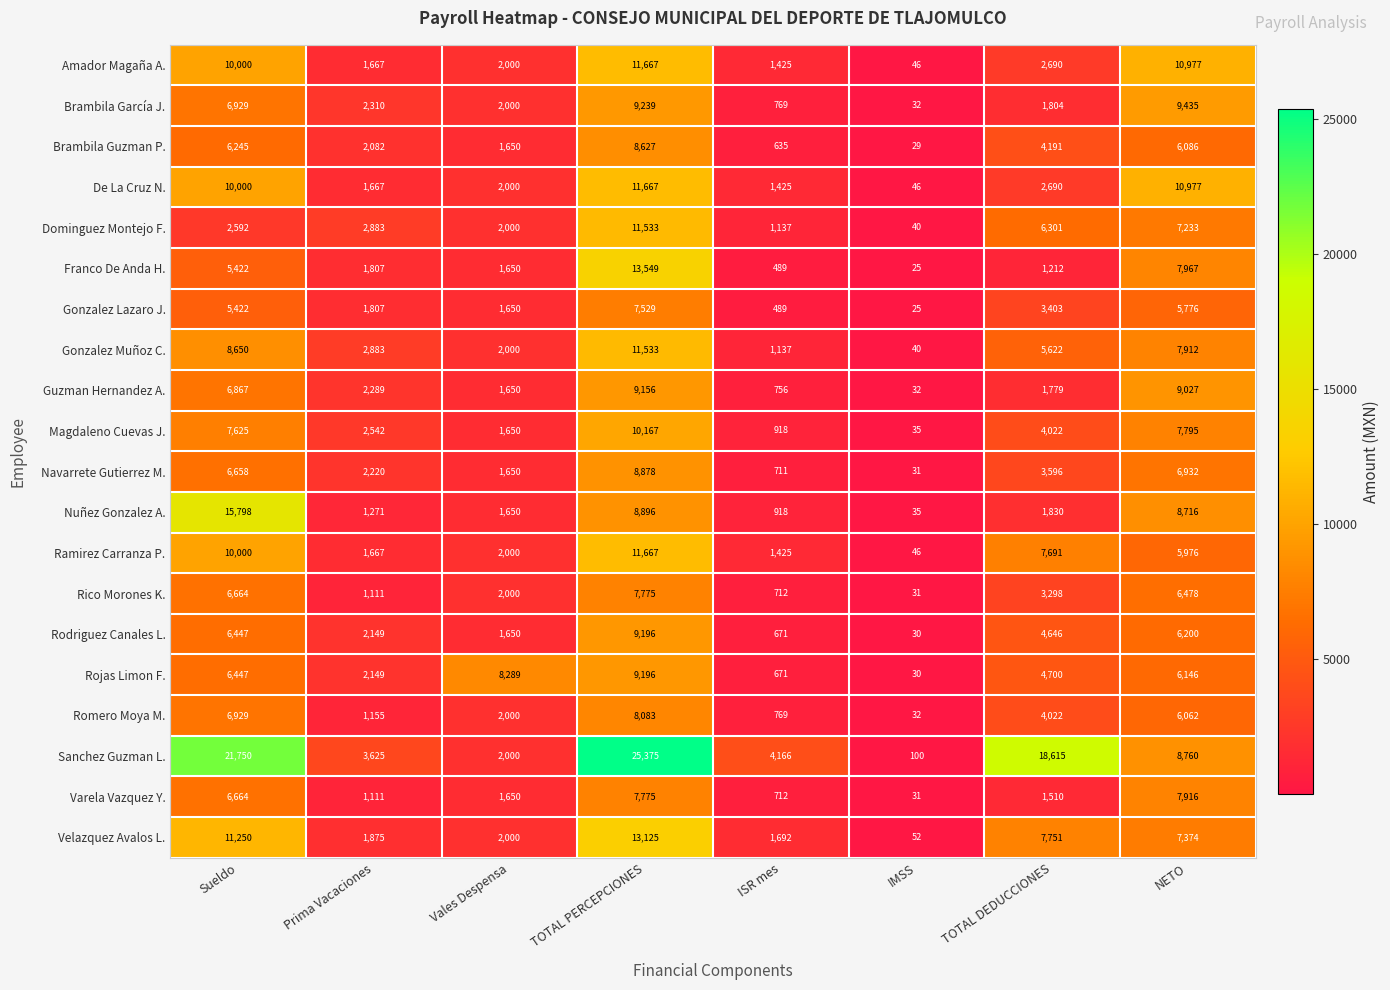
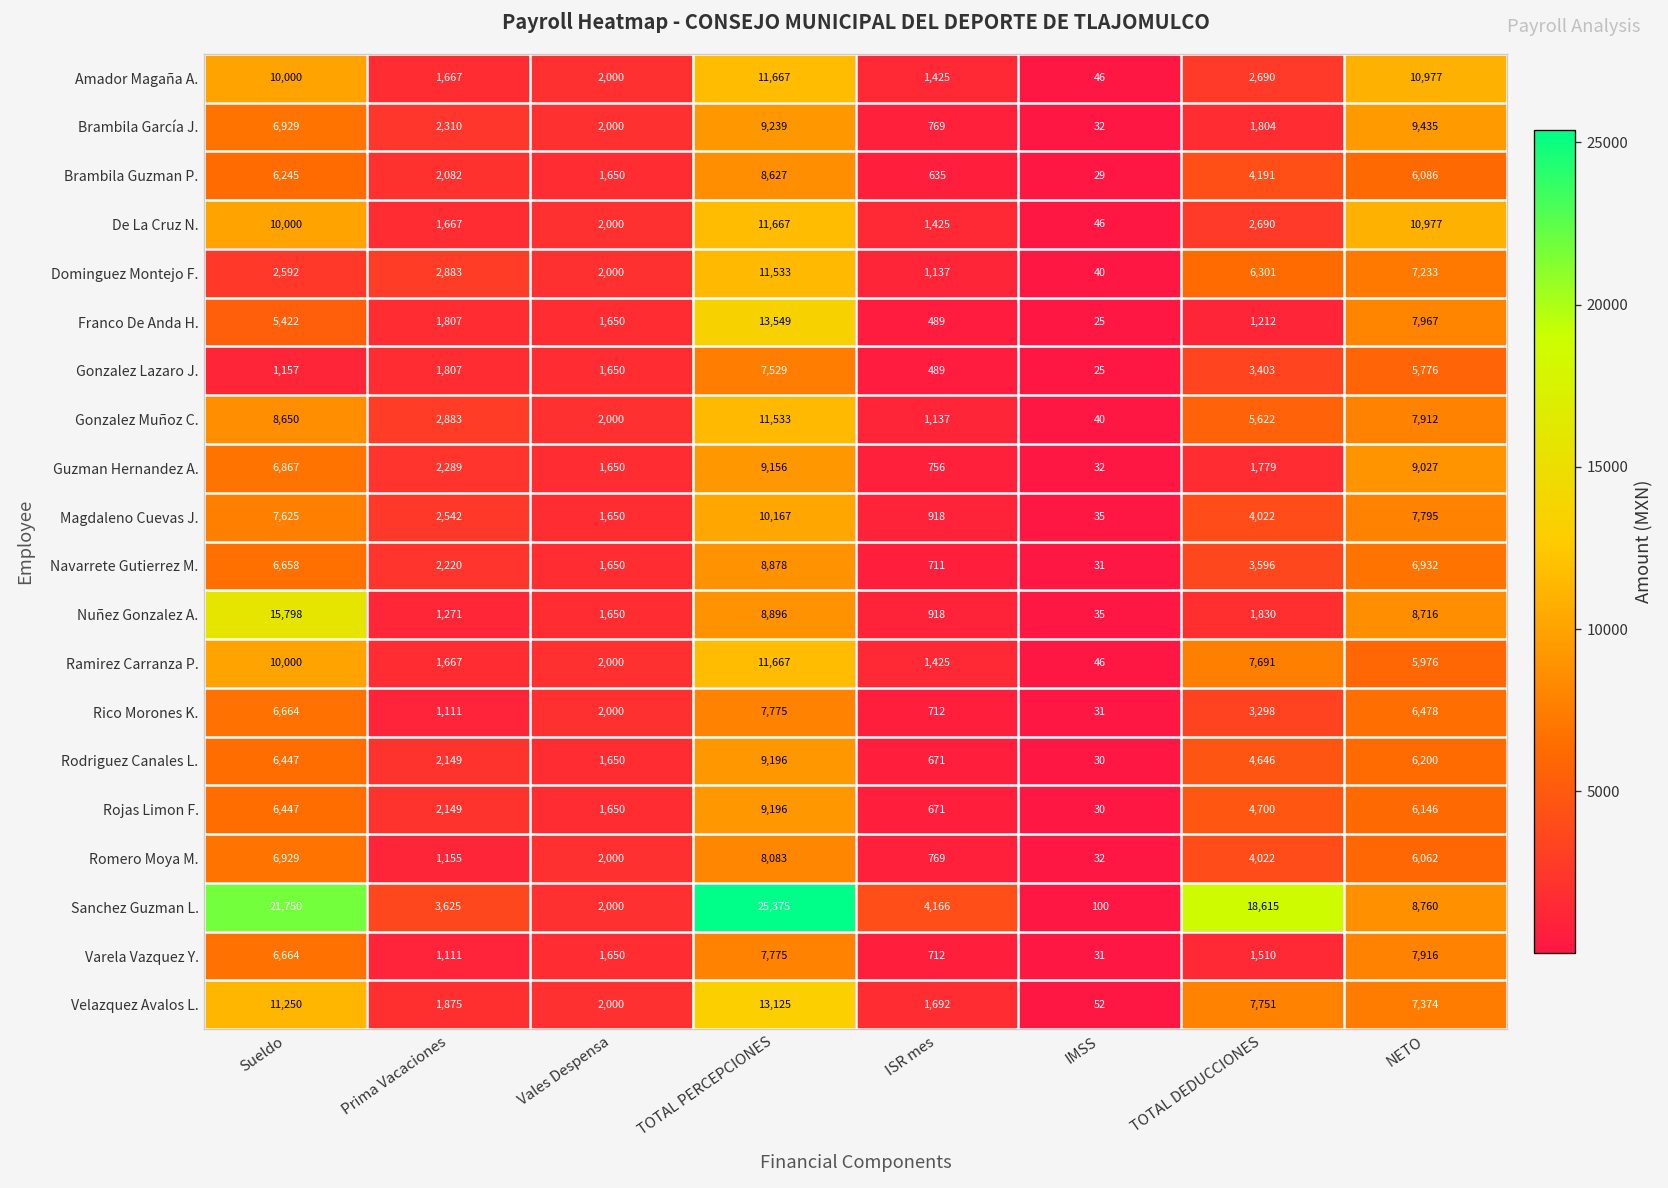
Gonzalez Lazaro J., Sueldo: 5,422 -> 1,157
Rojas Limon F., Vales Despensa: 8,289 -> 1,650
